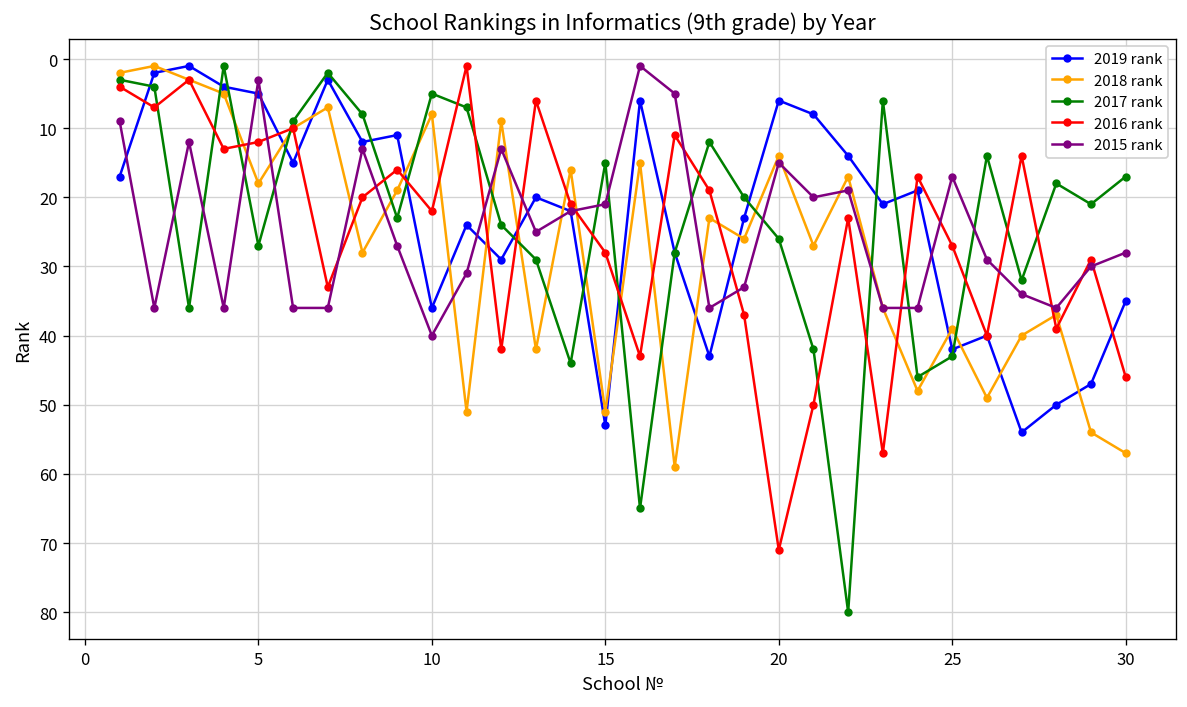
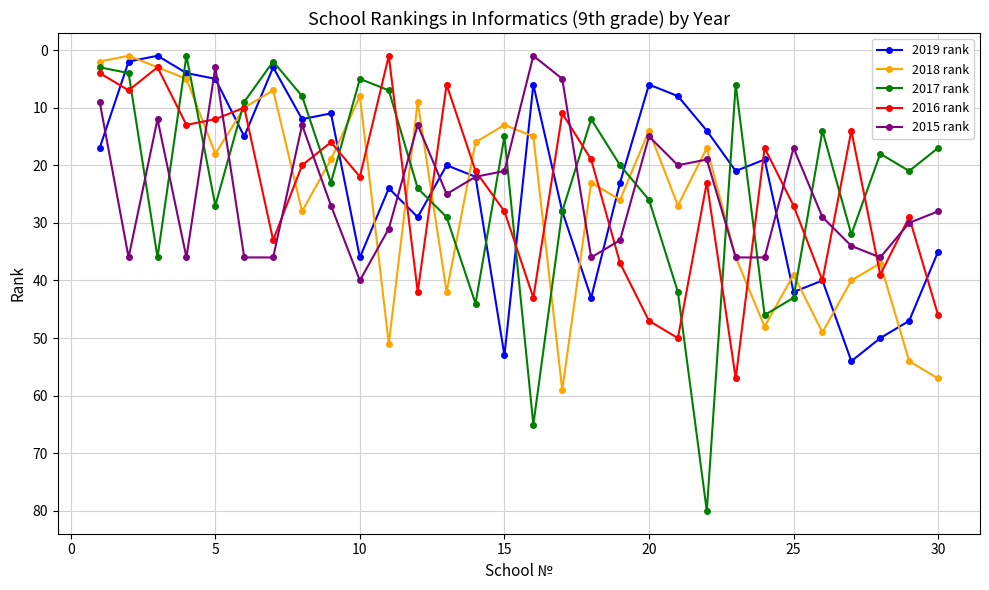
2018 rank, 15: 51 -> 13
2016 rank, 20: 71 -> 47
